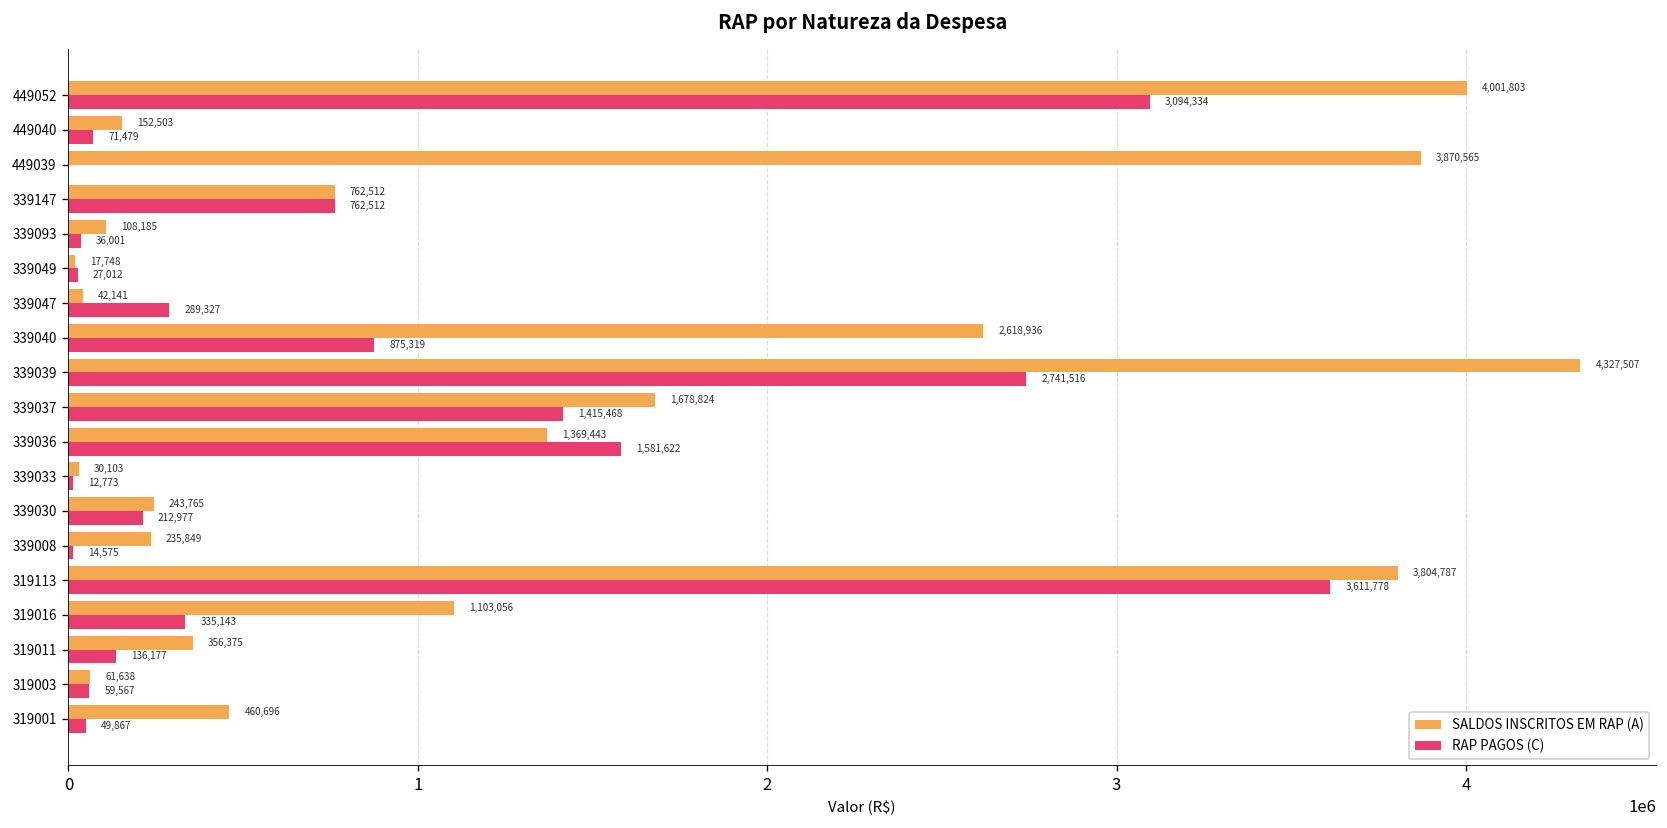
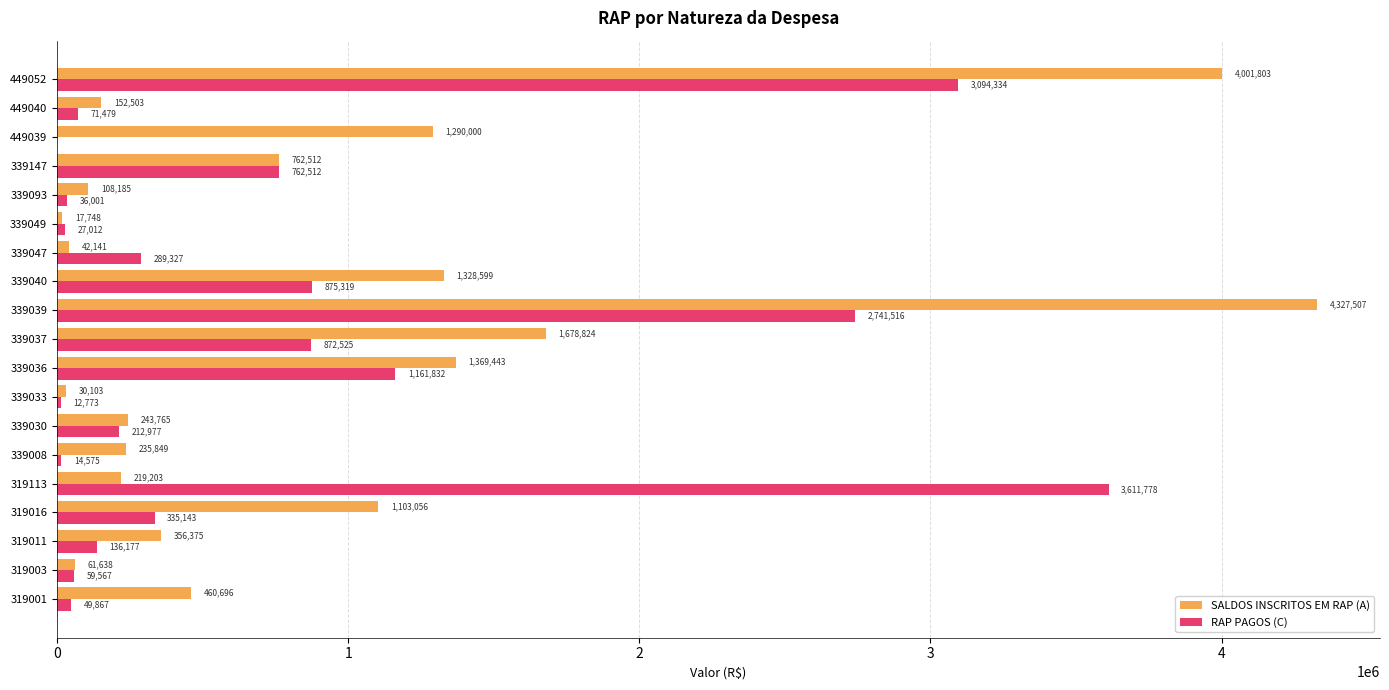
SALDOS INSCRITOS EM RAP (A), 449039: 3,870,565 -> 1,290,000
SALDOS INSCRITOS EM RAP (A), 339040: 2,618,936 -> 1,328,599
RAP PAGOS (C), 339037: 1,415,468 -> 872,525
RAP PAGOS (C), 339036: 1,581,622 -> 1,161,832
SALDOS INSCRITOS EM RAP (A), 319113: 3,804,787 -> 219,203
